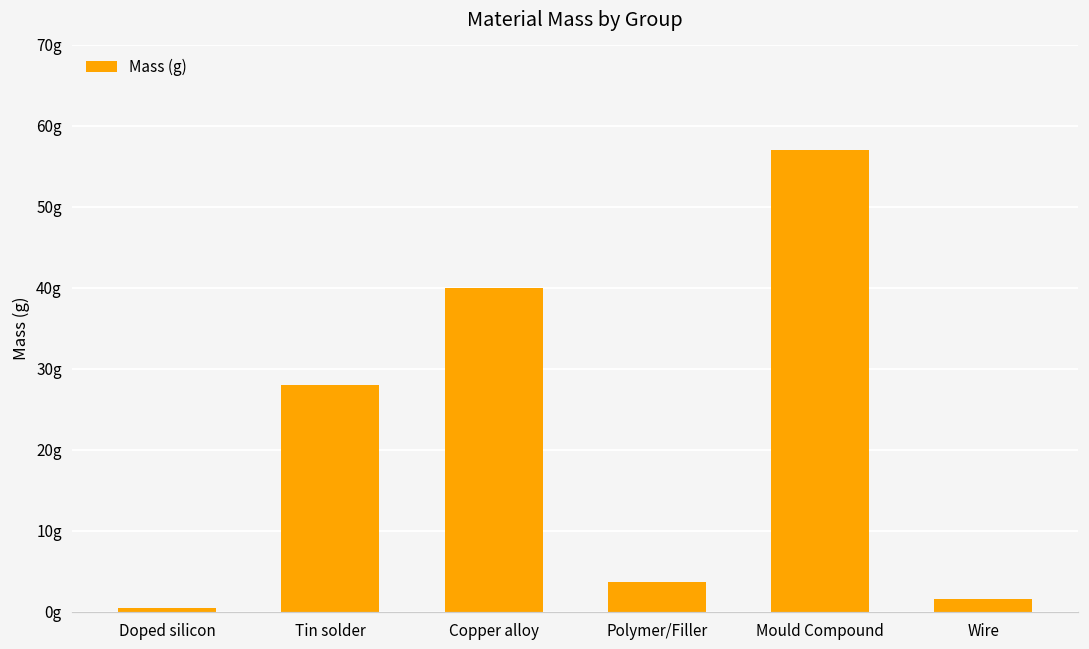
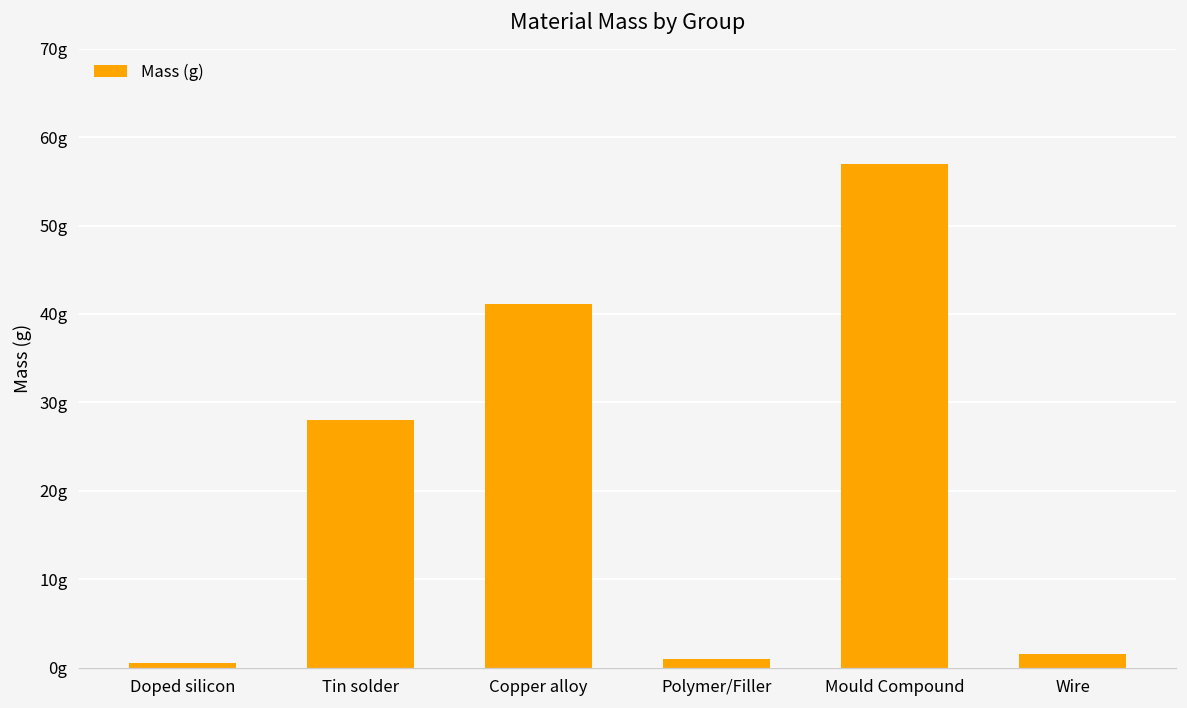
Copper alloy: 40g -> 41g
Polymer/Filler: 4g -> 1g
